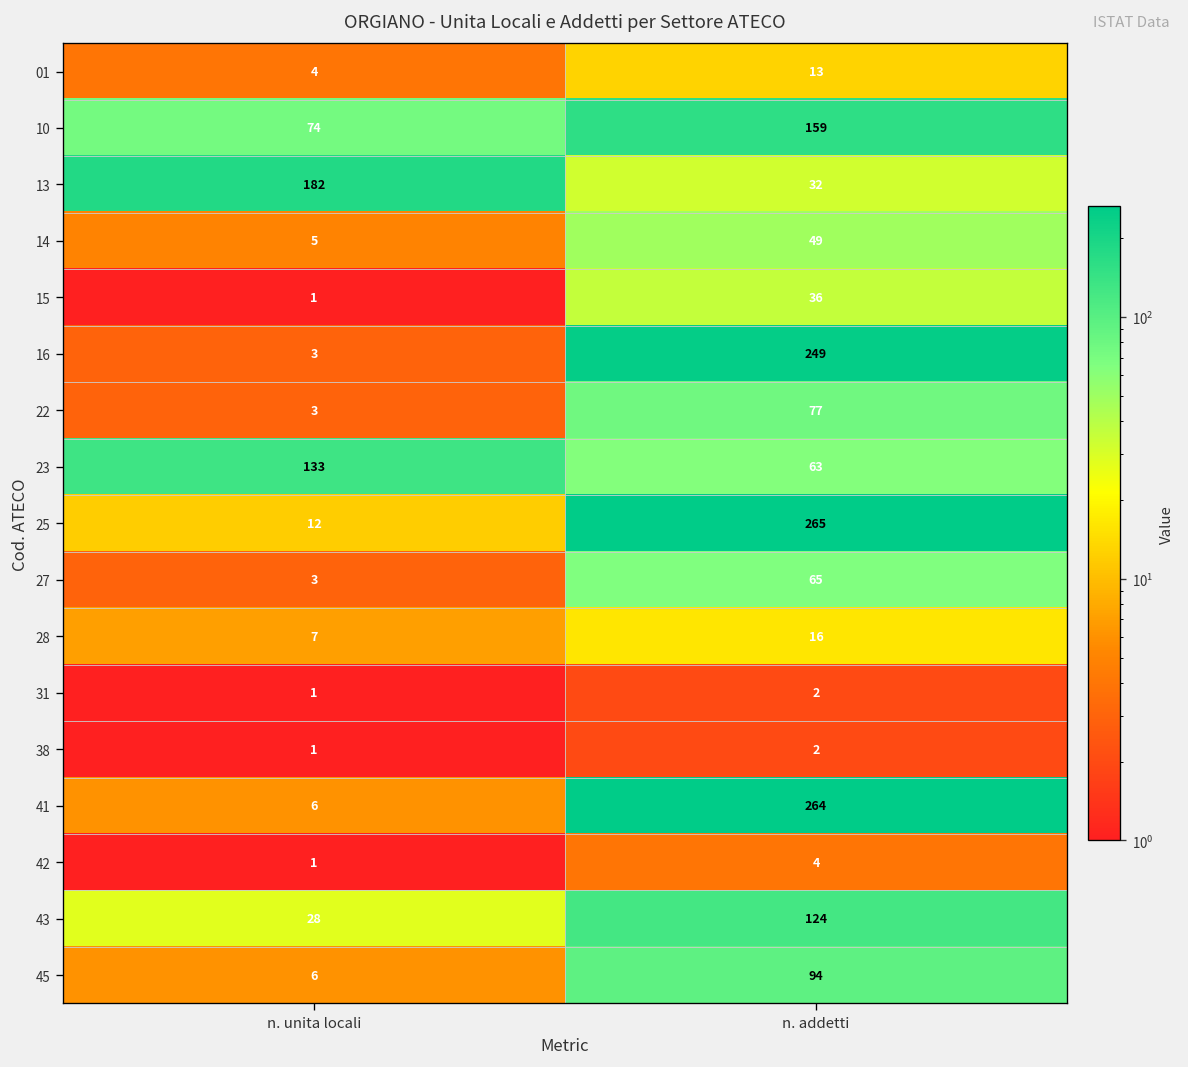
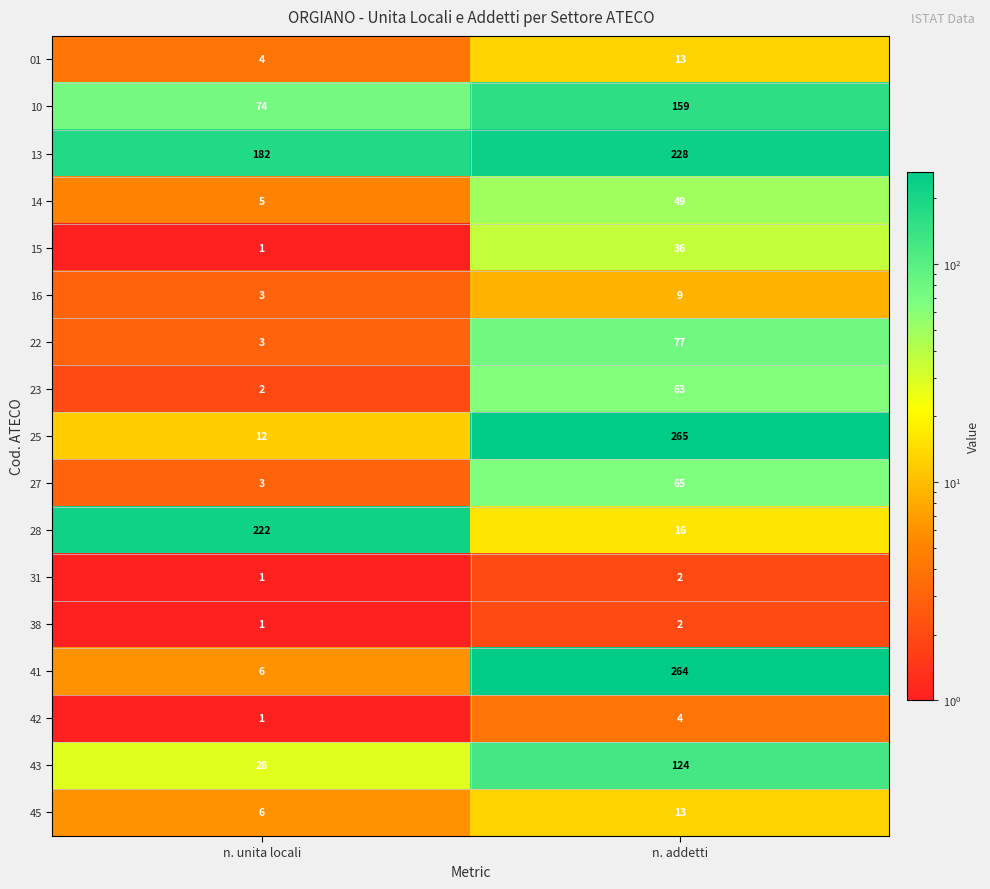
13, n. addetti: 32 -> 228
16, n. addetti: 249 -> 9
23, n. unita locali: 133 -> 2
28, n. unita locali: 7 -> 222
45, n. addetti: 94 -> 13
